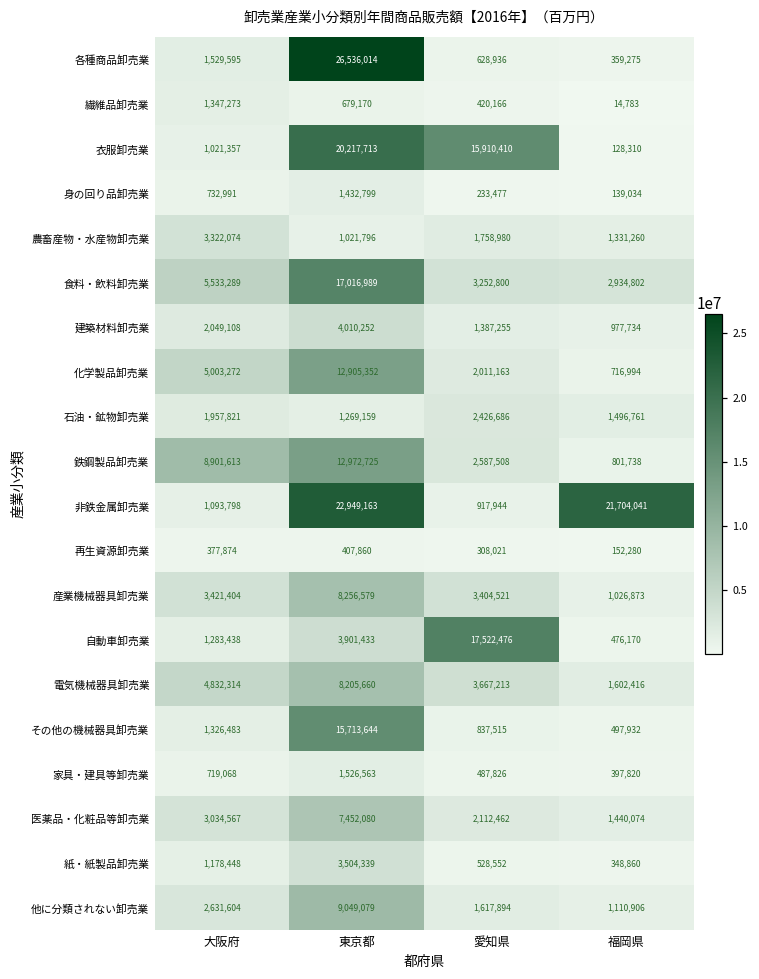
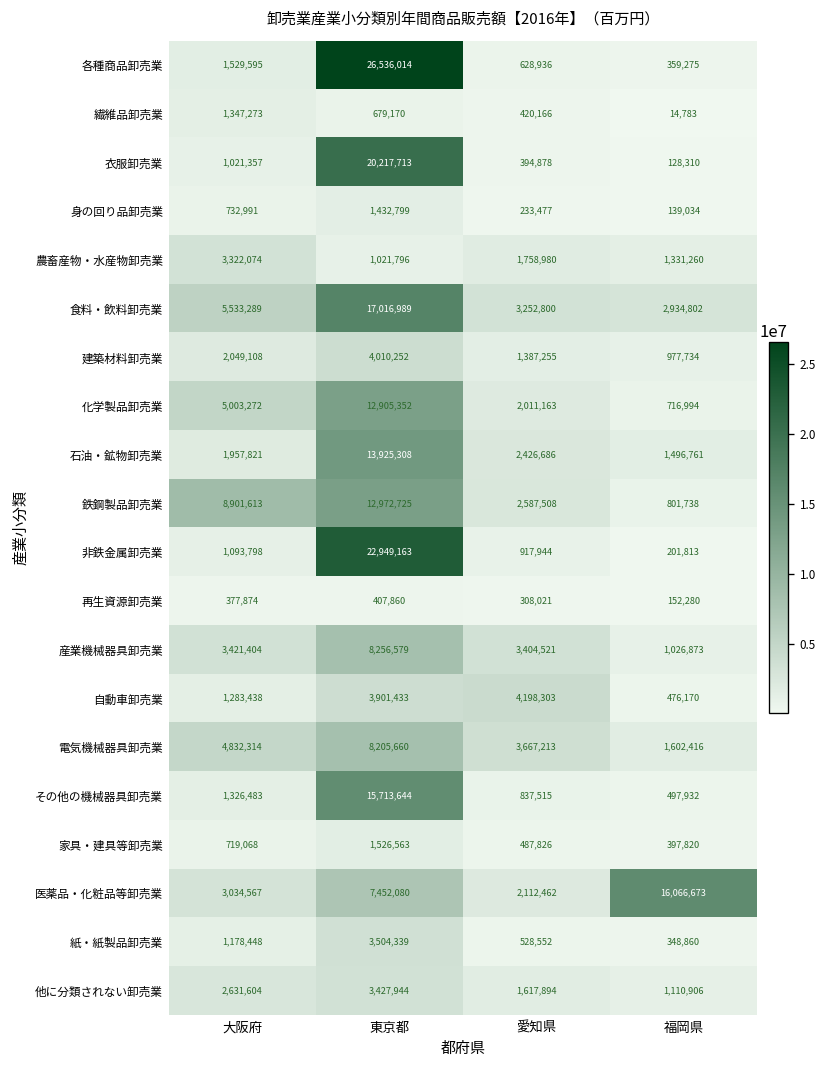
衣服卸売業, 愛知県: 15,910,410 -> 394,878
石油・鉱物卸売業, 東京都: 1,269,159 -> 13,925,308
非鉄金属卸売業, 福岡県: 21,704,041 -> 201,813
自動車卸売業, 愛知県: 17,522,476 -> 4,198,303
医薬品・化粧品等卸売業, 福岡県: 1,440,074 -> 16,066,673
他に分類されない卸売業, 東京都: 9,049,079 -> 3,427,944
